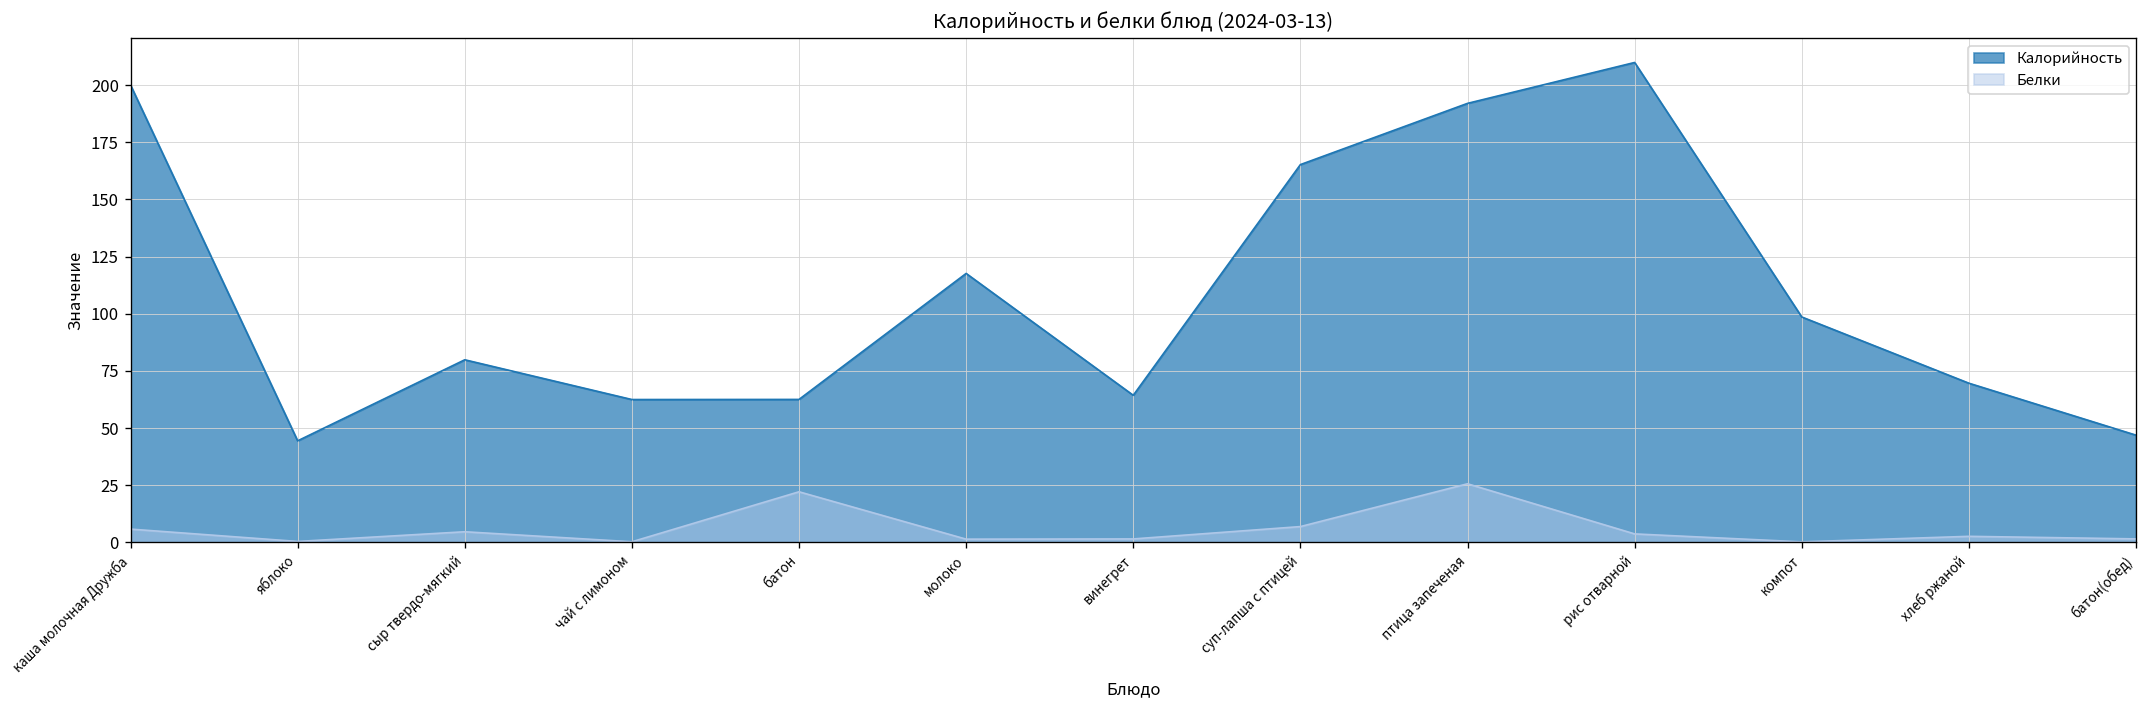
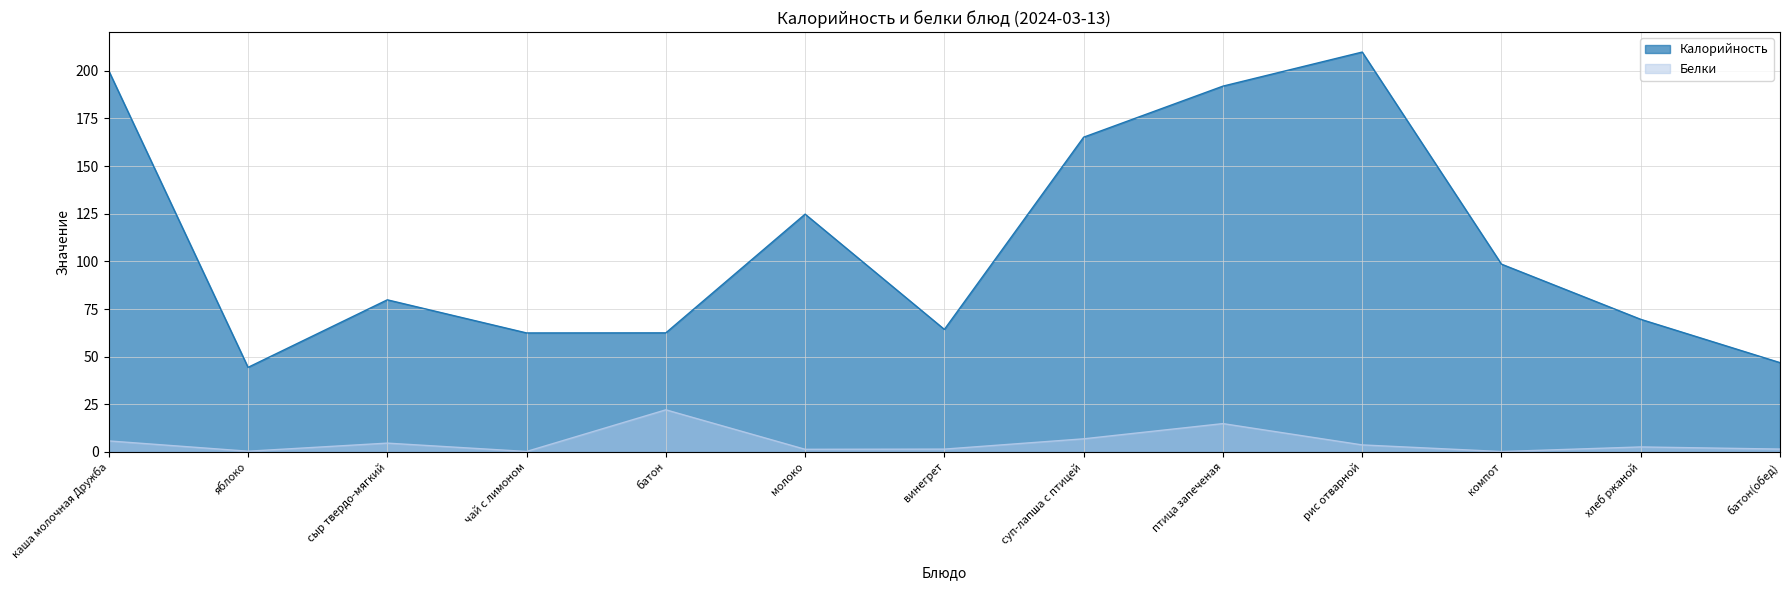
Калорийность, молоко: 118 -> 125
Белки, птица запеченая: 26 -> 15
